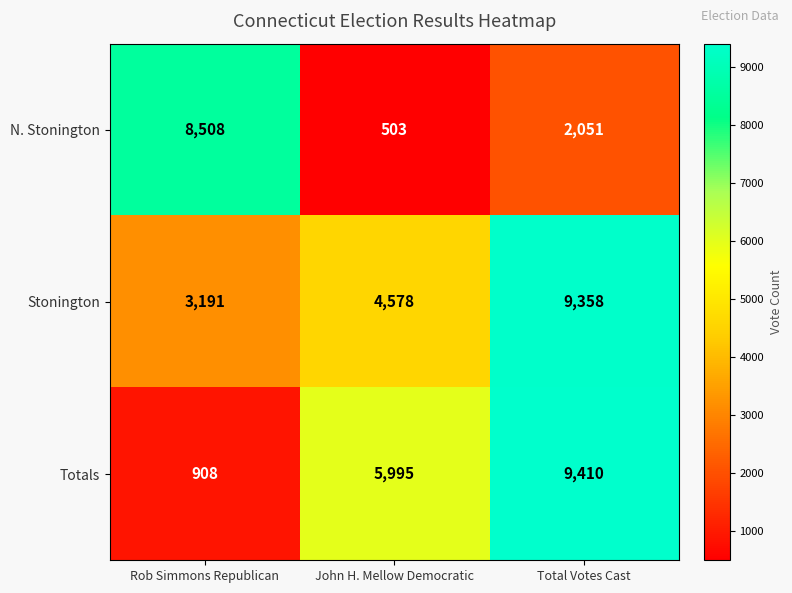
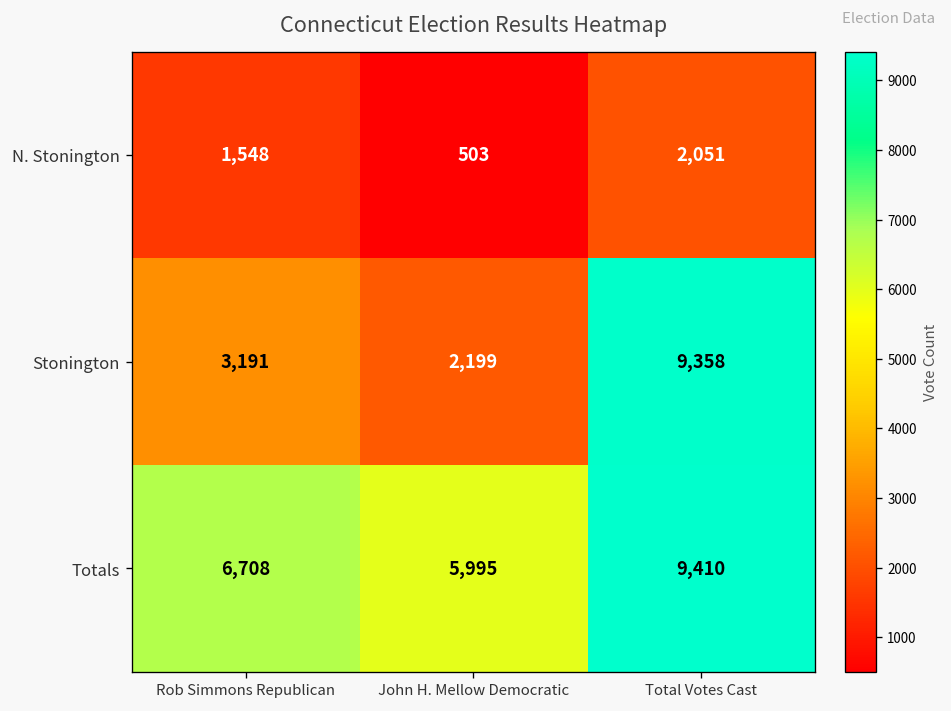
N. Stonington, Rob Simmons Republican: 8,508 -> 1,548
Stonington, John H. Mellow Democratic: 4,578 -> 2,199
Totals, Rob Simmons Republican: 908 -> 6,708
